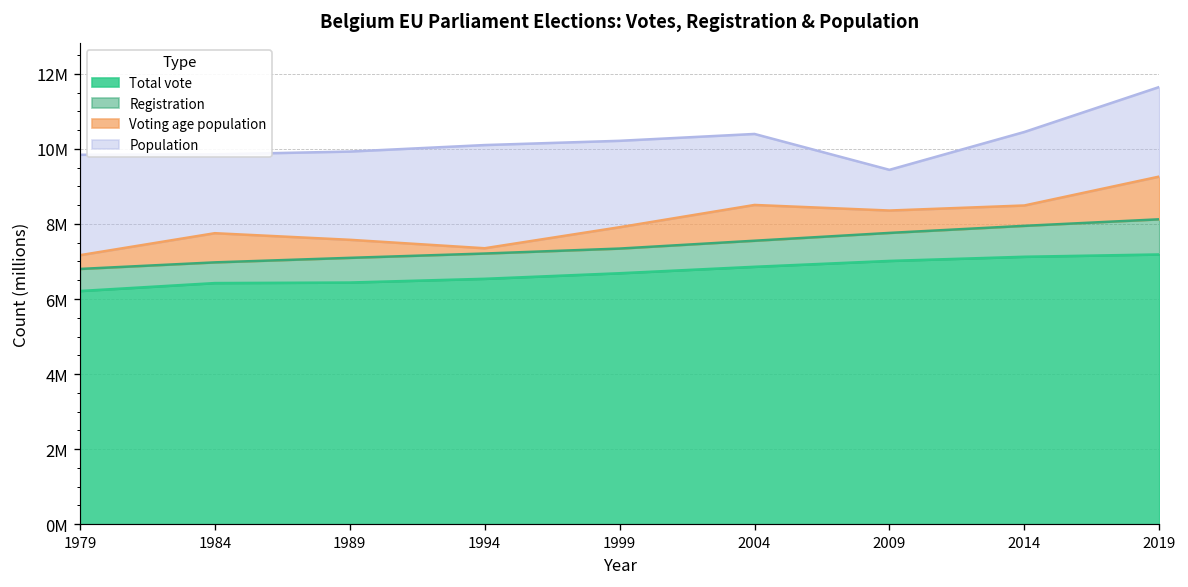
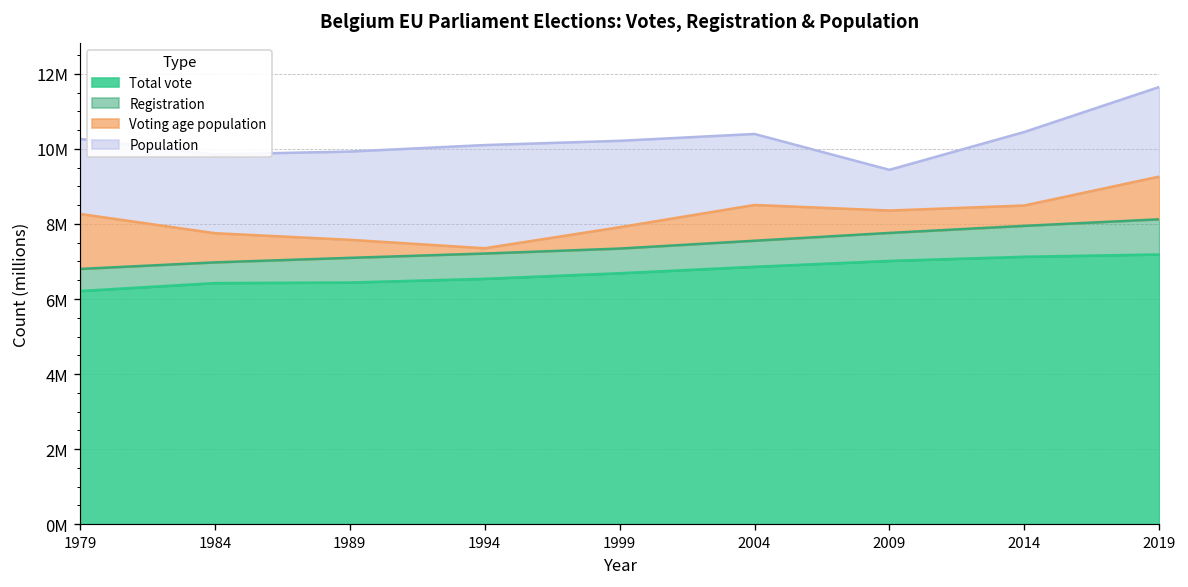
Voting age population, 1979: 7200000 -> 8300000
Population, 1979: 9800000 -> 10300000
